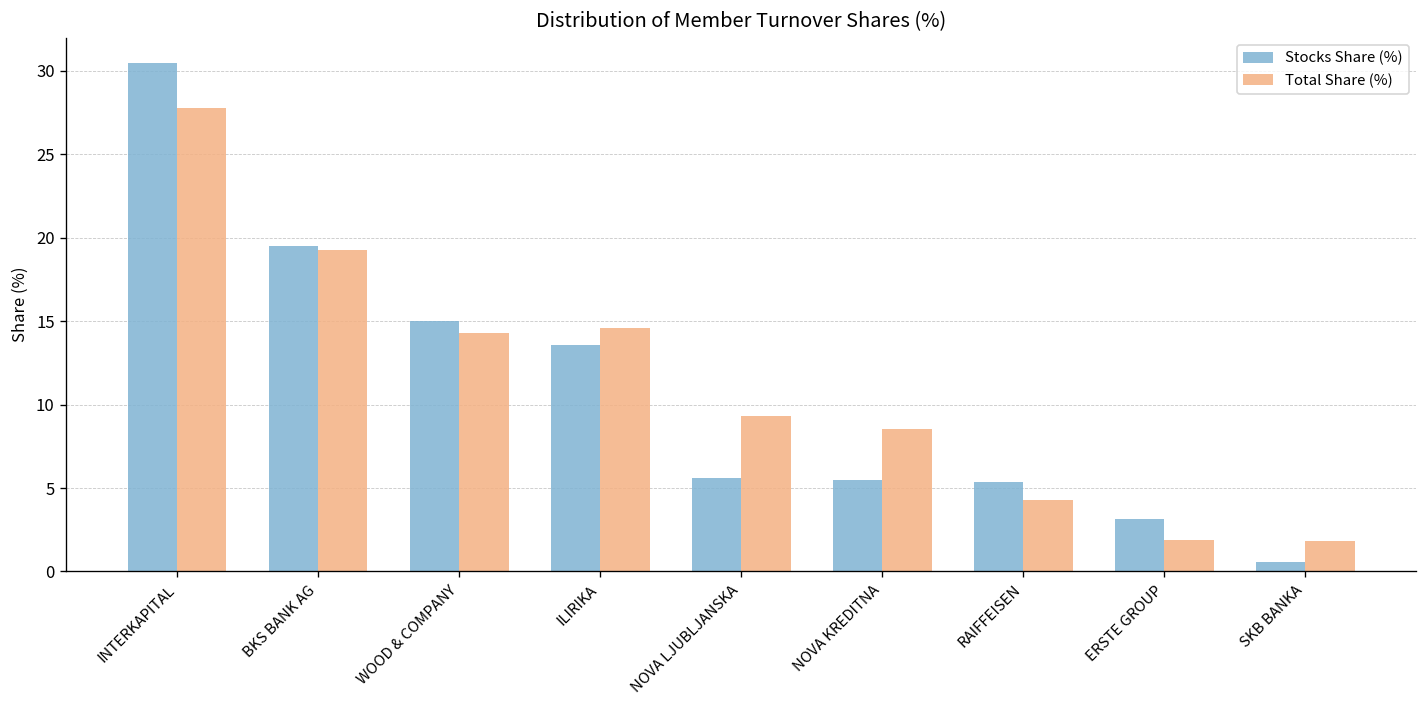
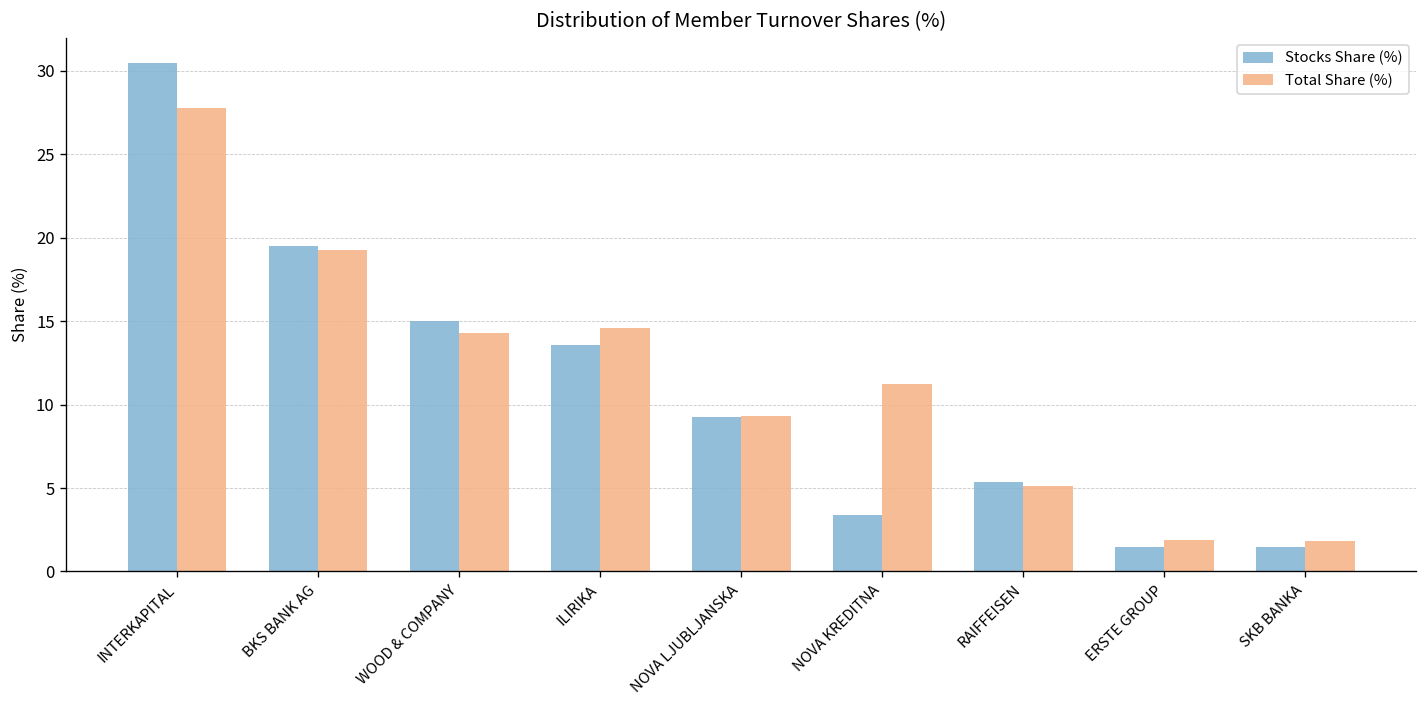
Stocks Share (%), NOVA LJUBLJANSKA: 5.6 -> 9.2
Stocks Share (%), NOVA KREDITNA: 5.5 -> 3.4
Total Share (%), NOVA KREDITNA: 8.6 -> 11.3
Total Share (%), RAIFFEISEN: 4.3 -> 5.1
Stocks Share (%), ERSTE GROUP: 3.2 -> 1.4
Stocks Share (%), SKB BANKA: 0.6 -> 1.4
